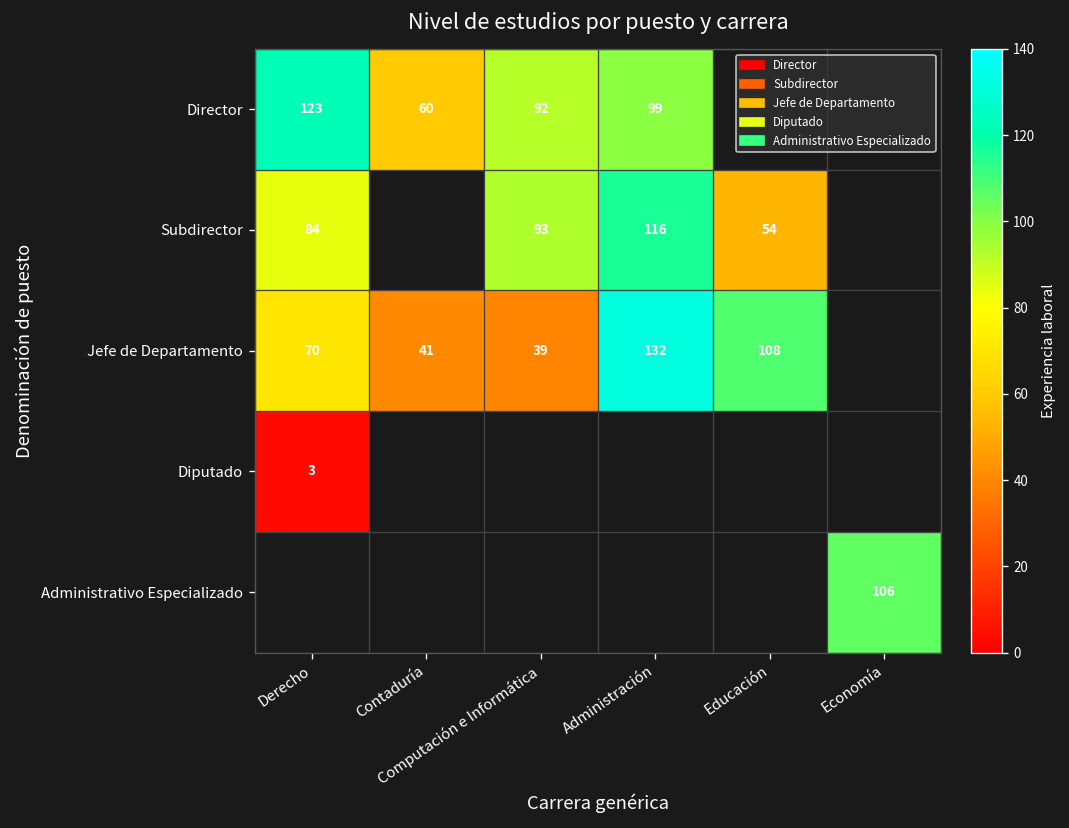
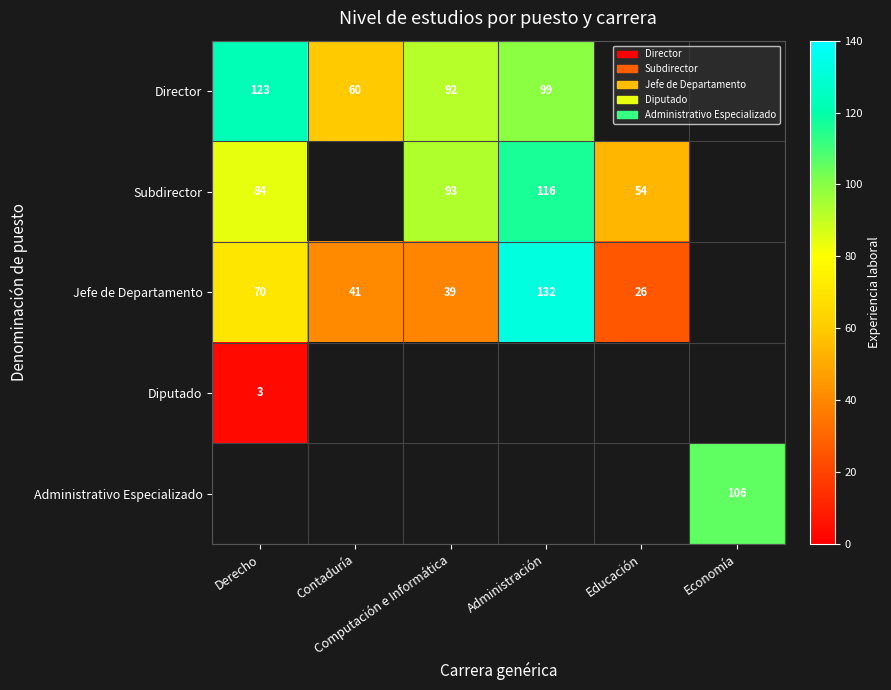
Jefe de Departamento, Educación: 108 -> 26
